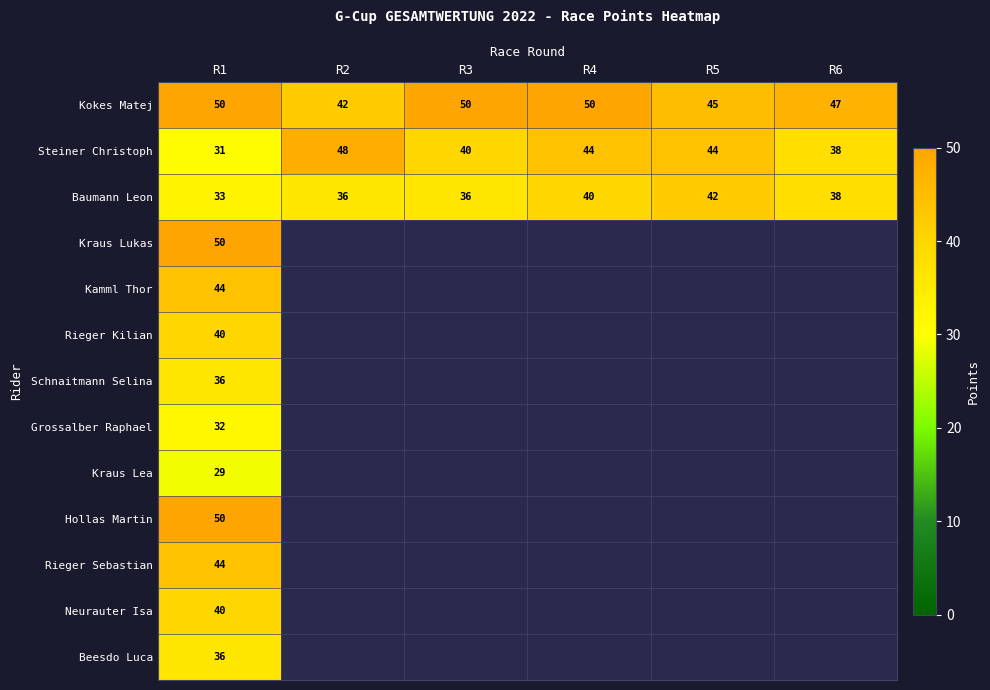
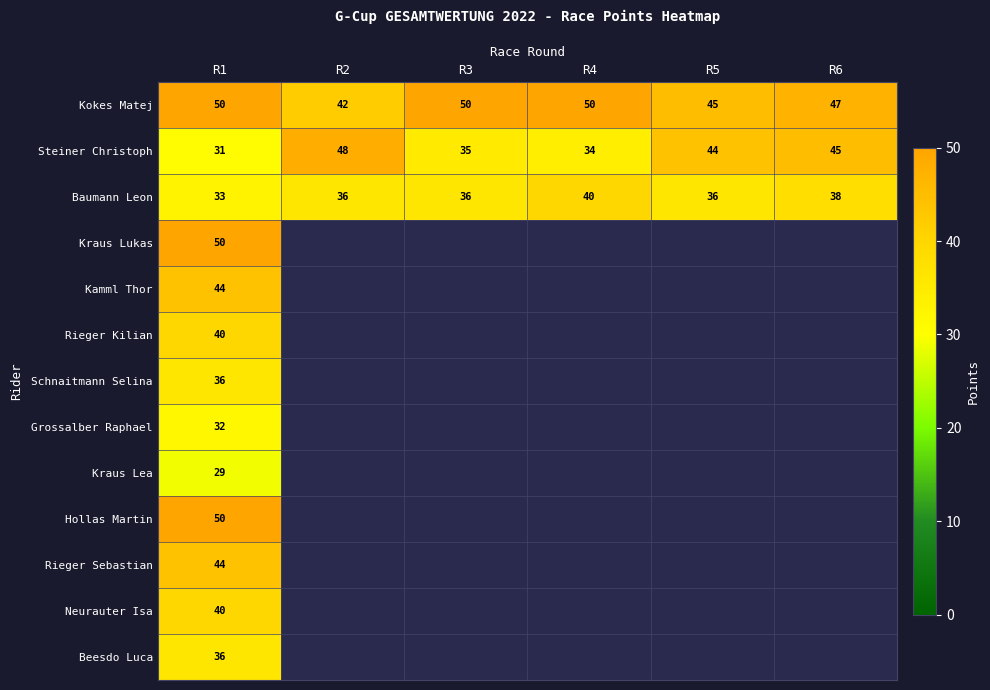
Steiner Christoph, R3: 40 -> 35
Steiner Christoph, R4: 44 -> 34
Steiner Christoph, R6: 38 -> 45
Baumann Leon, R5: 42 -> 36
